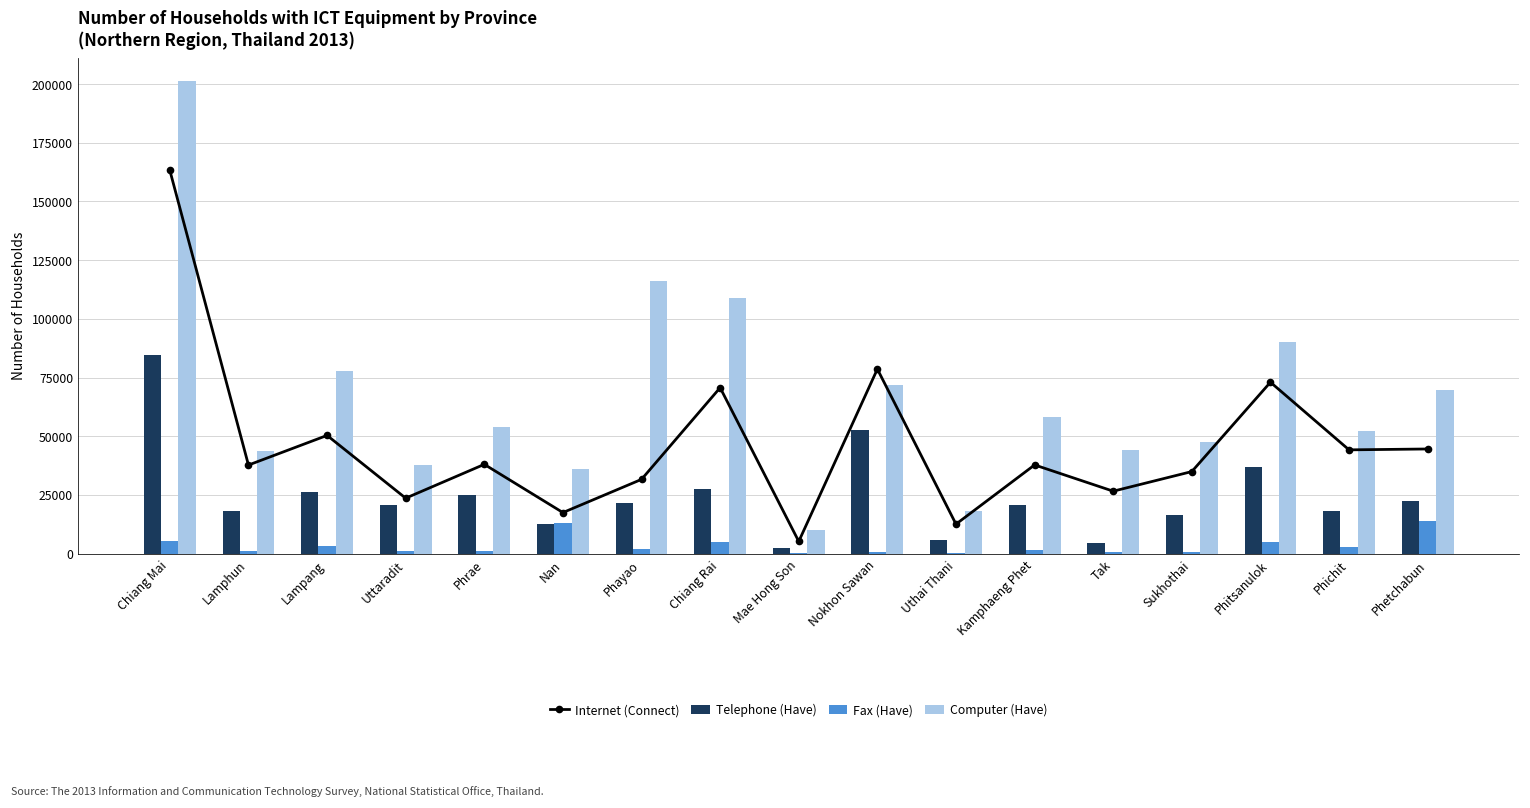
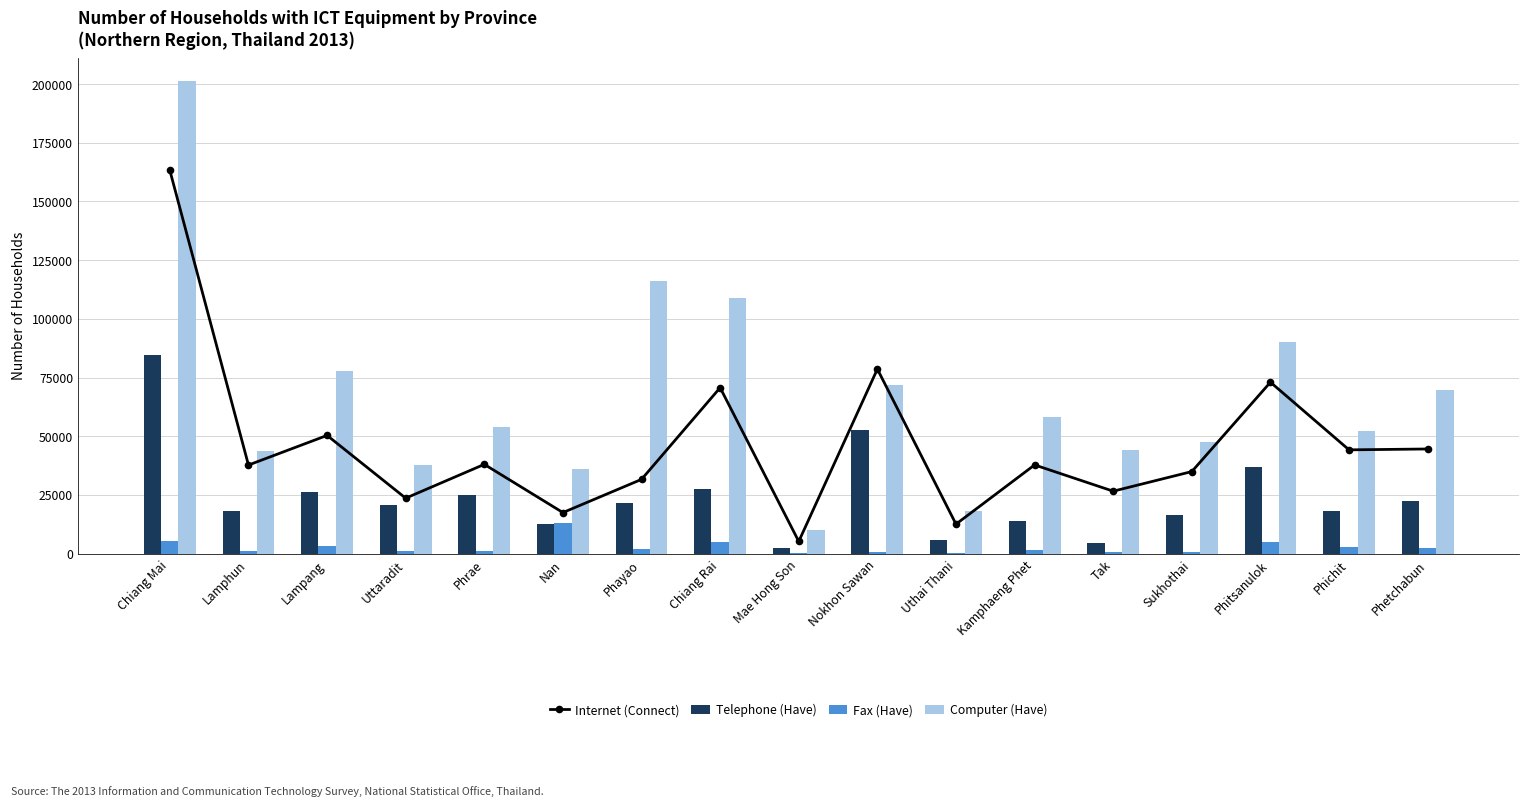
Telephone (Have), Kamphaeng Phet: 21000 -> 14000
Fax (Have), Phetchabun: 14000 -> 2000
